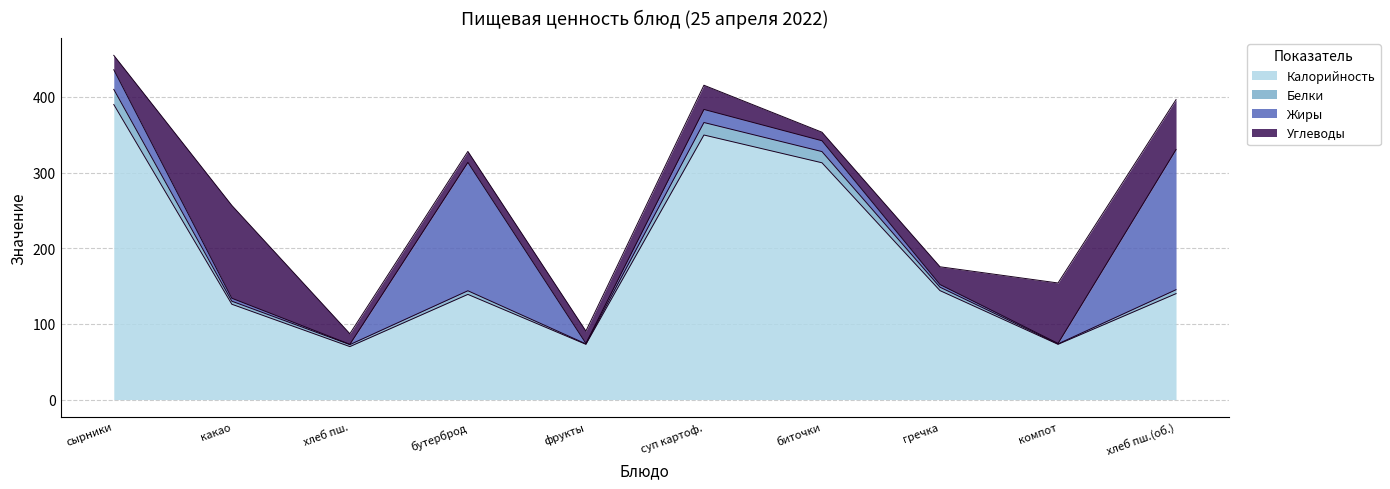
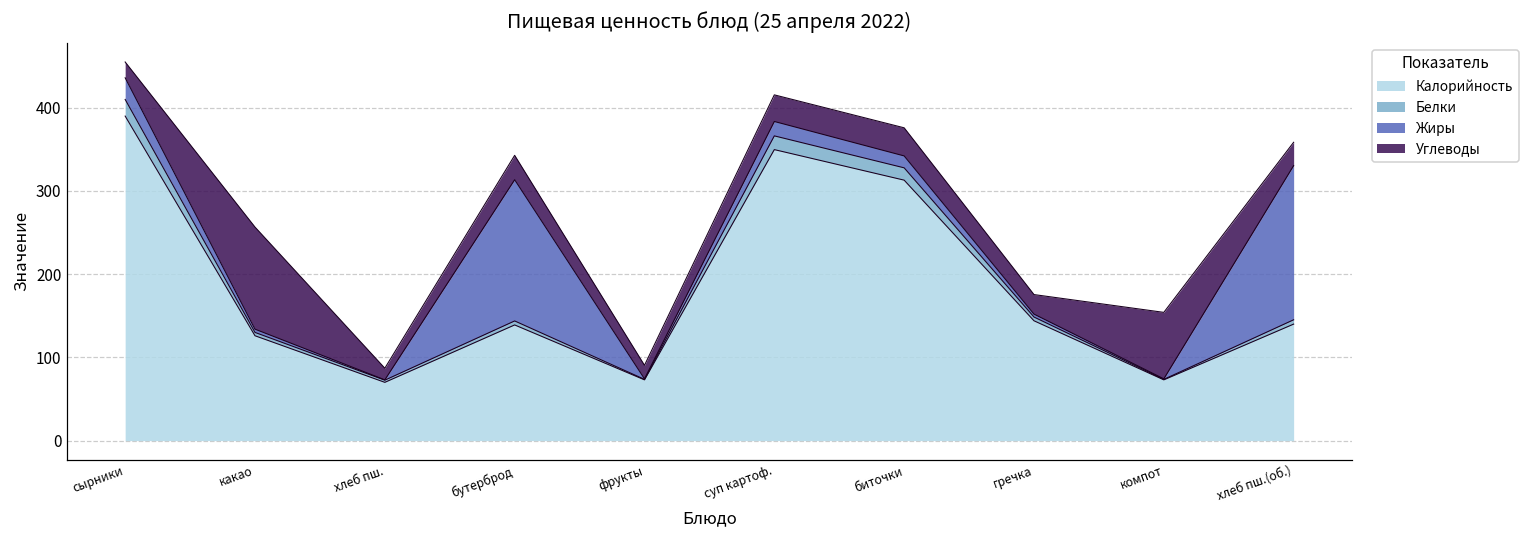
Углеводы, бутерброд: 10 -> 30
Углеводы, биточки: 10 -> 30
Углеводы, хлеб пш.(об.): 70 -> 30
